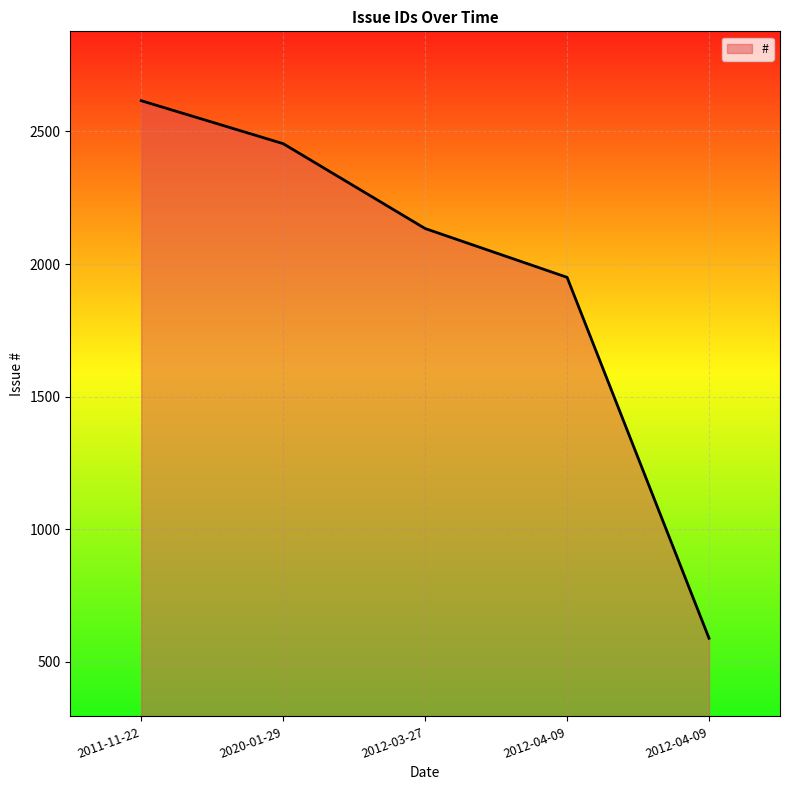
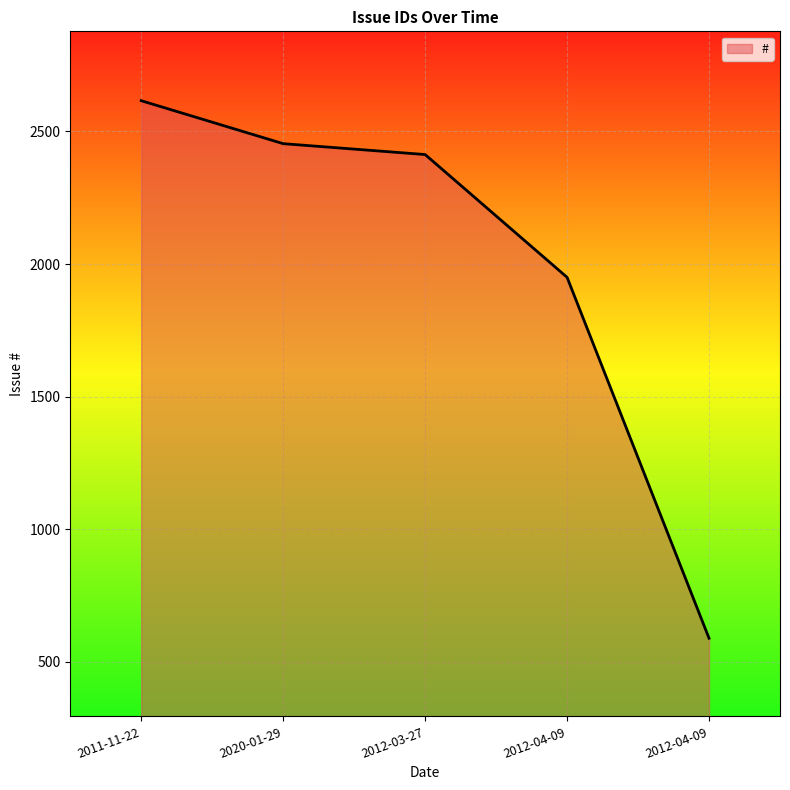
2012-03-27: 2130 -> 2410
